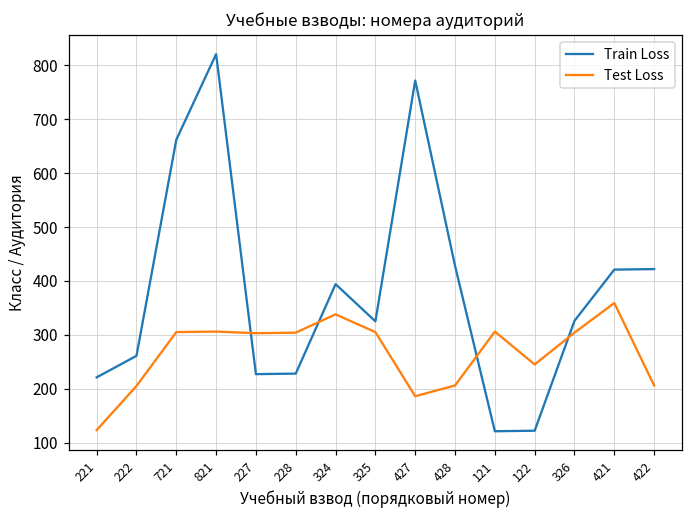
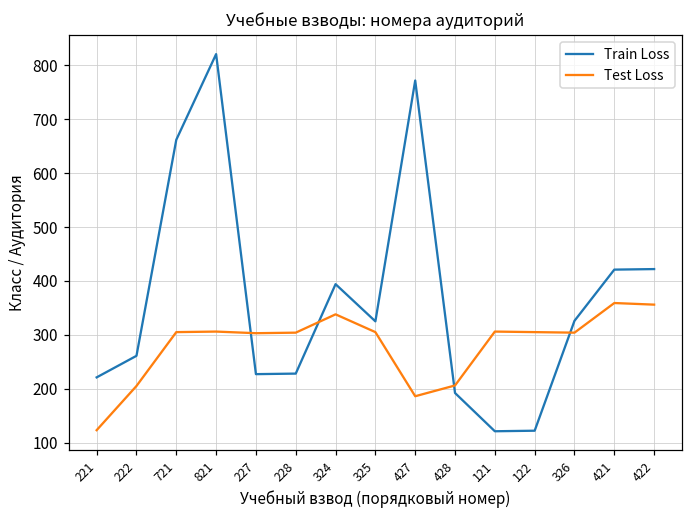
Train Loss, 428: 430 -> 190
Test Loss, 122: 250 -> 310
Test Loss, 422: 210 -> 360
